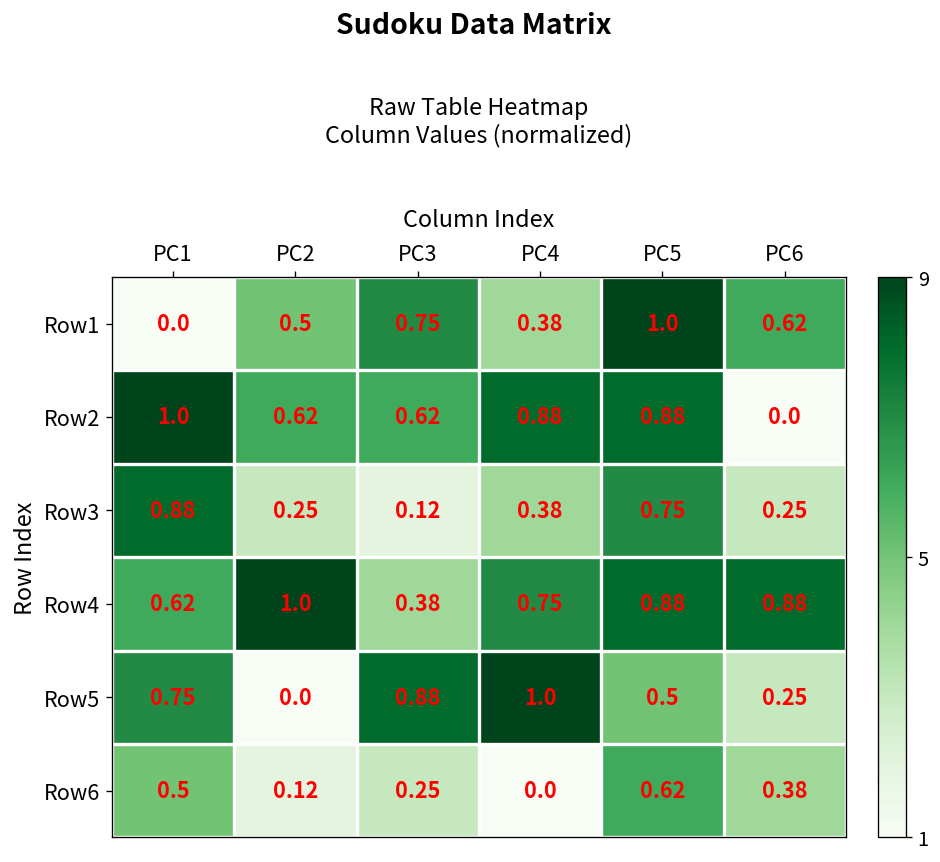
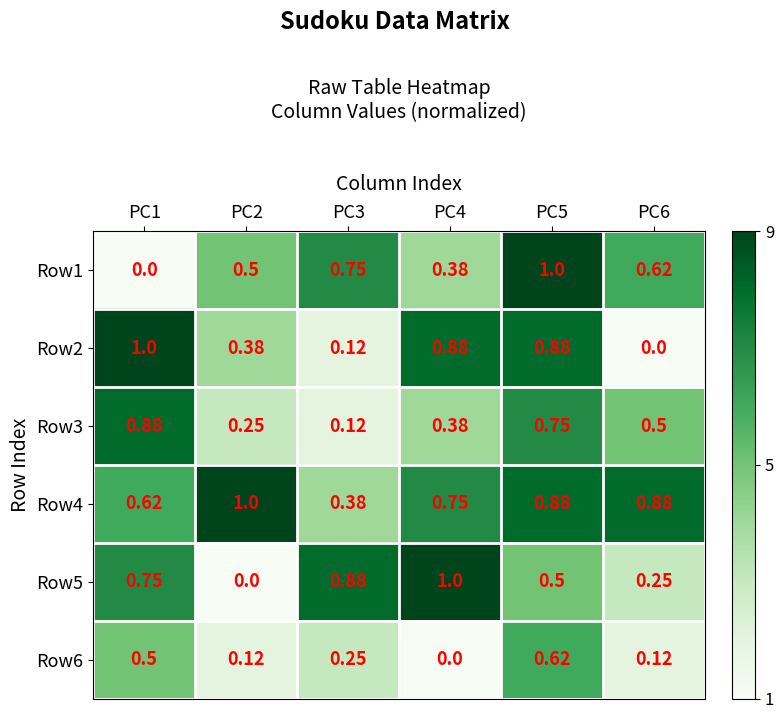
Row2, PC2: 0.62 -> 0.38
Row2, PC3: 0.62 -> 0.12
Row3, PC6: 0.25 -> 0.5
Row6, PC6: 0.38 -> 0.12
